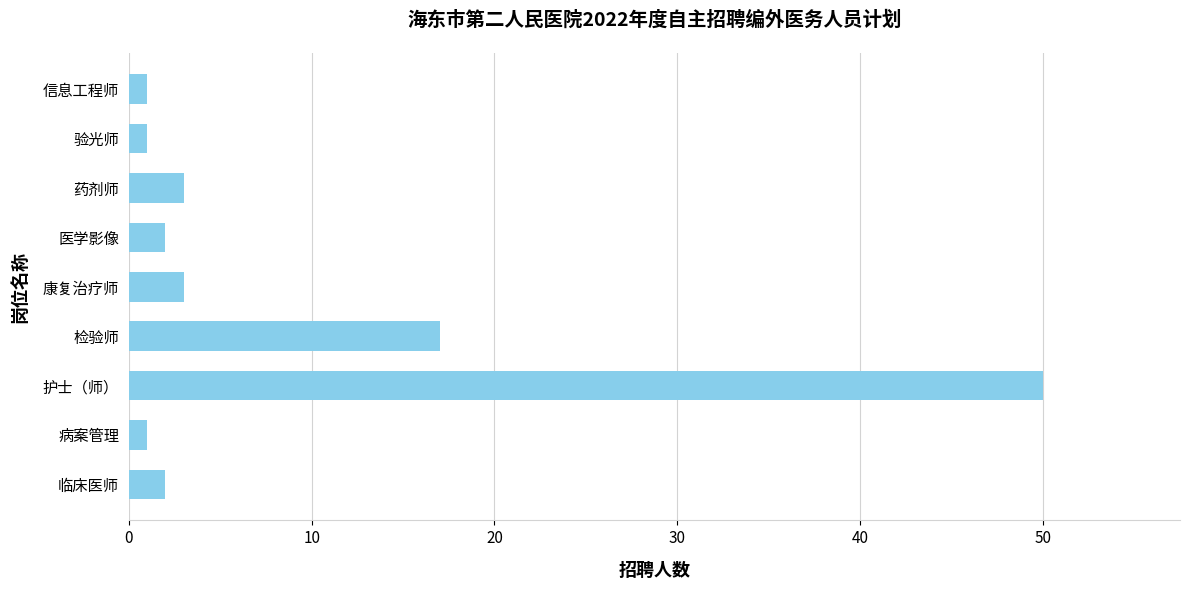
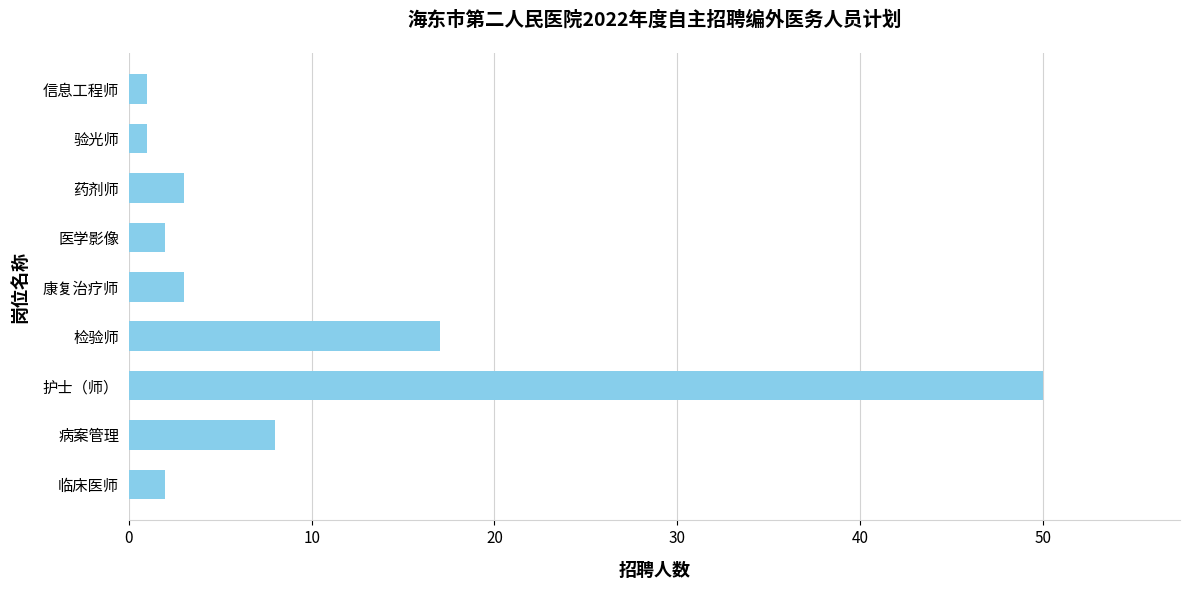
病案管理: 1 -> 8
